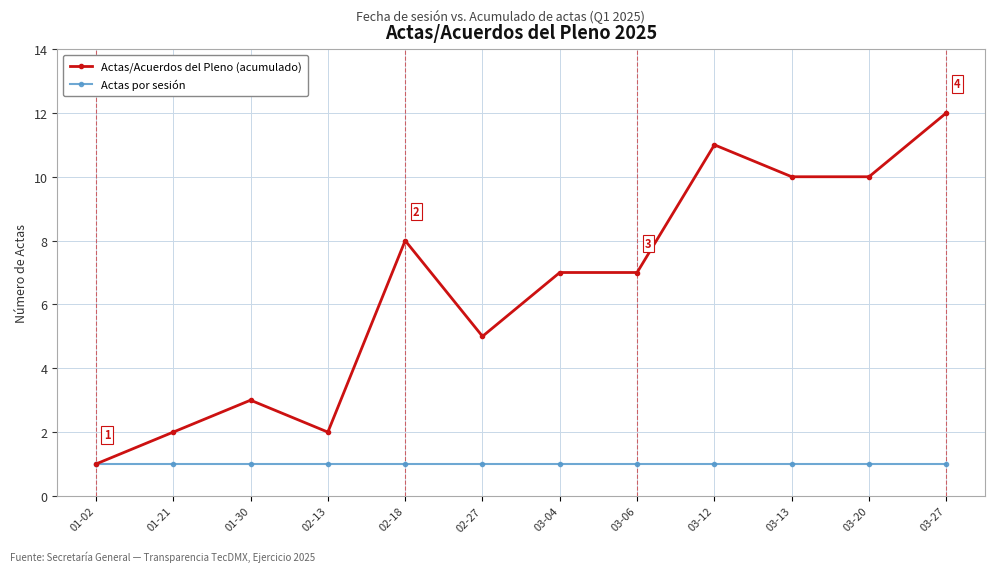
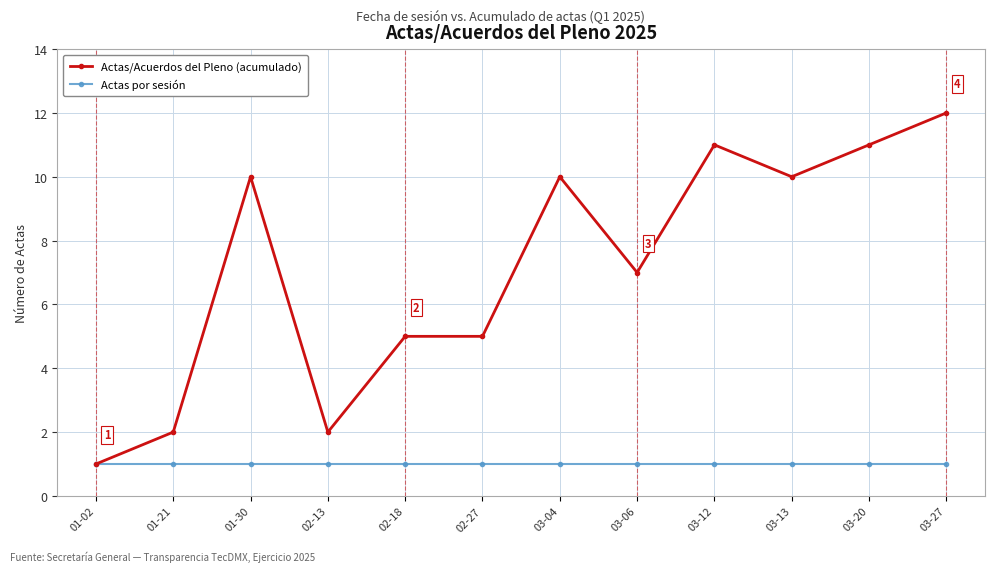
Actas/Acuerdos del Pleno (acumulado), 01-30: 3 -> 10
Actas/Acuerdos del Pleno (acumulado), 02-18: 8 -> 5
Actas/Acuerdos del Pleno (acumulado), 03-04: 7 -> 10
Actas/Acuerdos del Pleno (acumulado), 03-20: 10 -> 11
